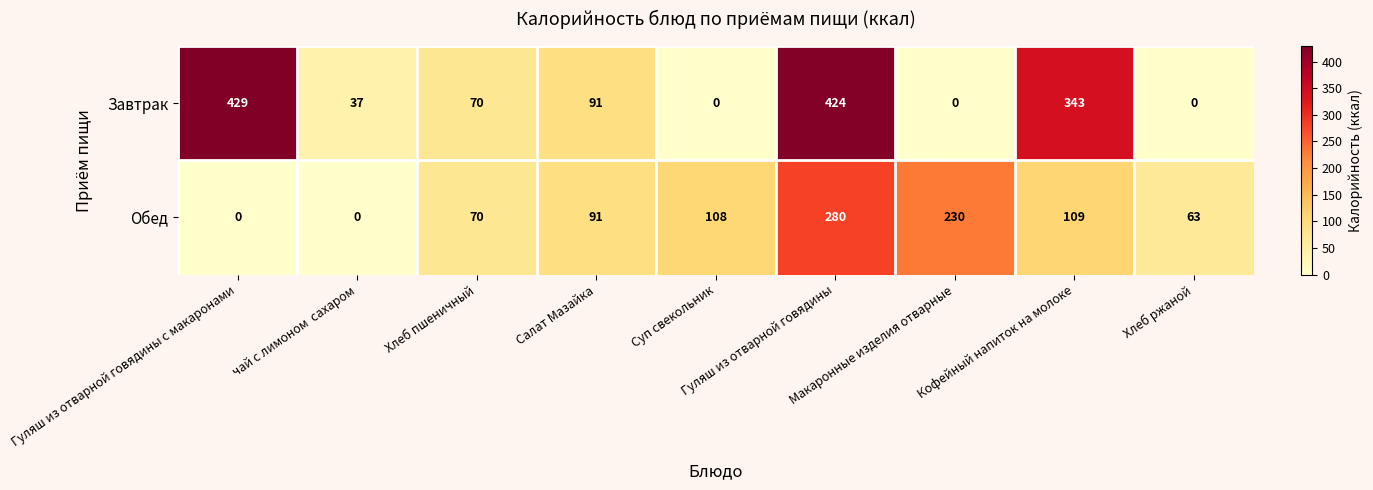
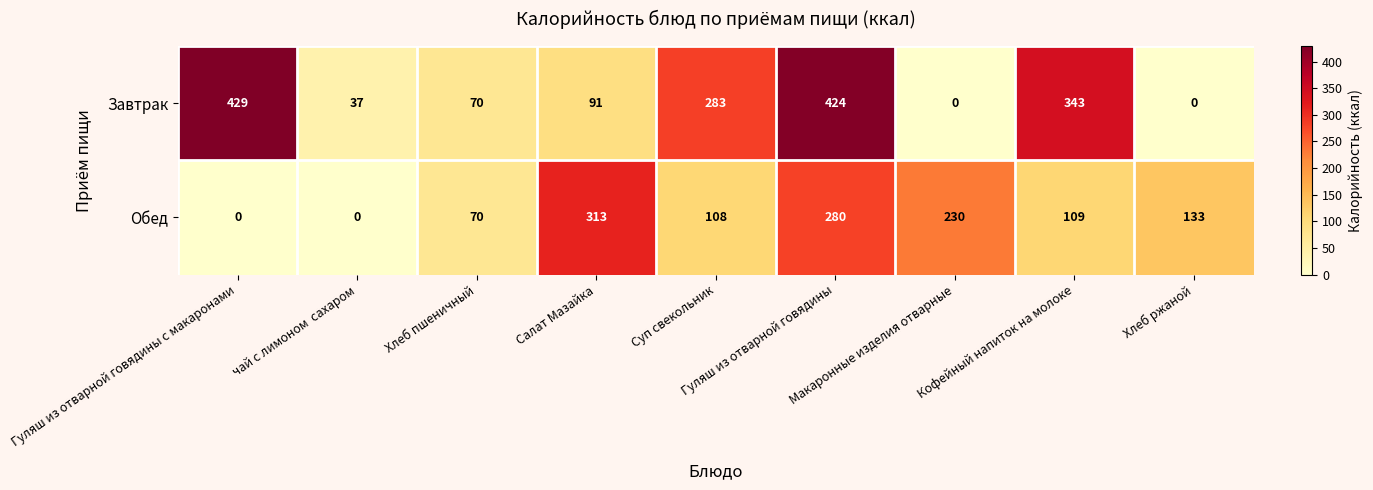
Завтрак, Суп свекольник: 0 -> 283
Обед, Салат Мазайка: 91 -> 313
Обед, Хлеб ржаной: 63 -> 133
